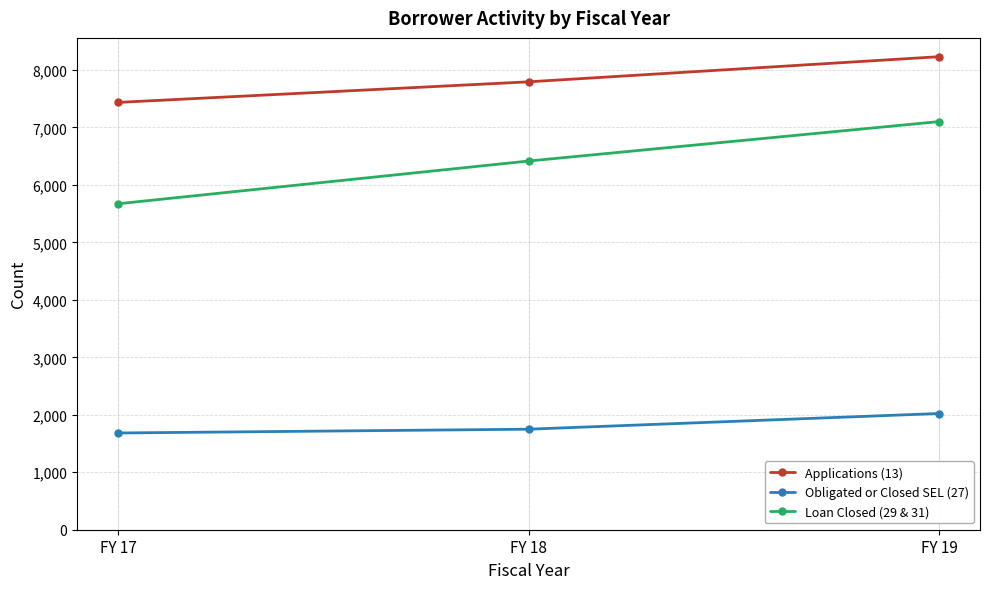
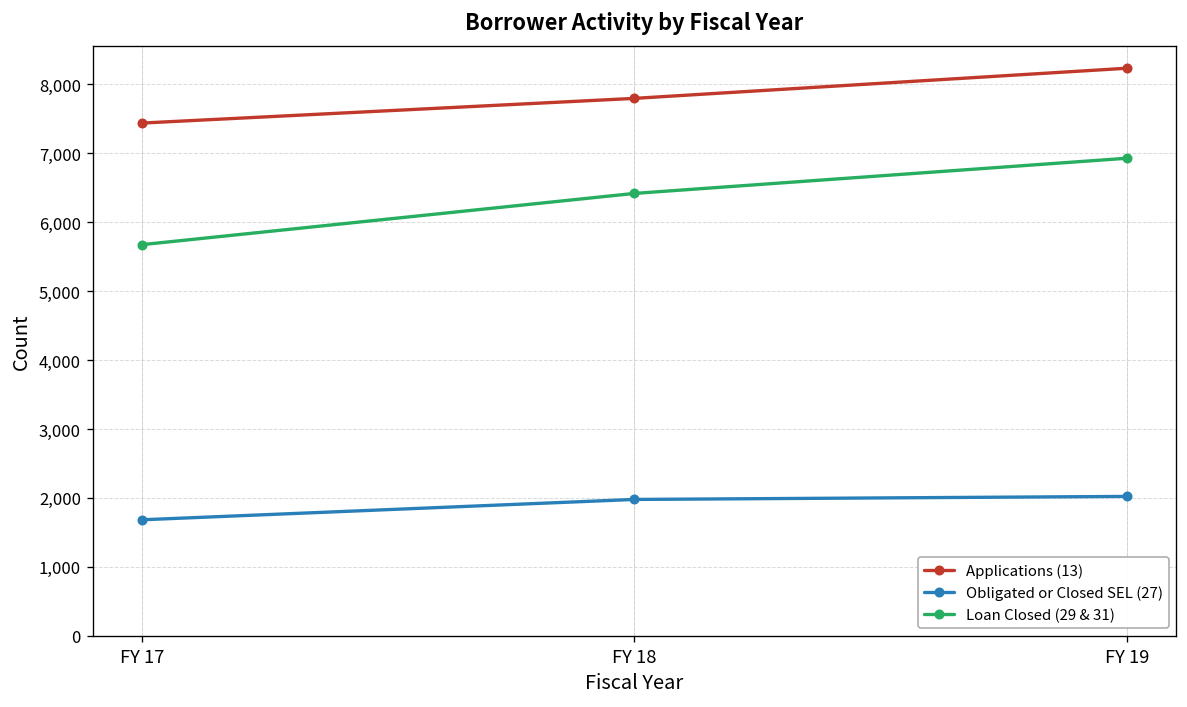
Obligated or Closed SEL (27), FY 18: 1,700 -> 2,000
Loan Closed (29 & 31), FY 19: 7,100 -> 6,900
